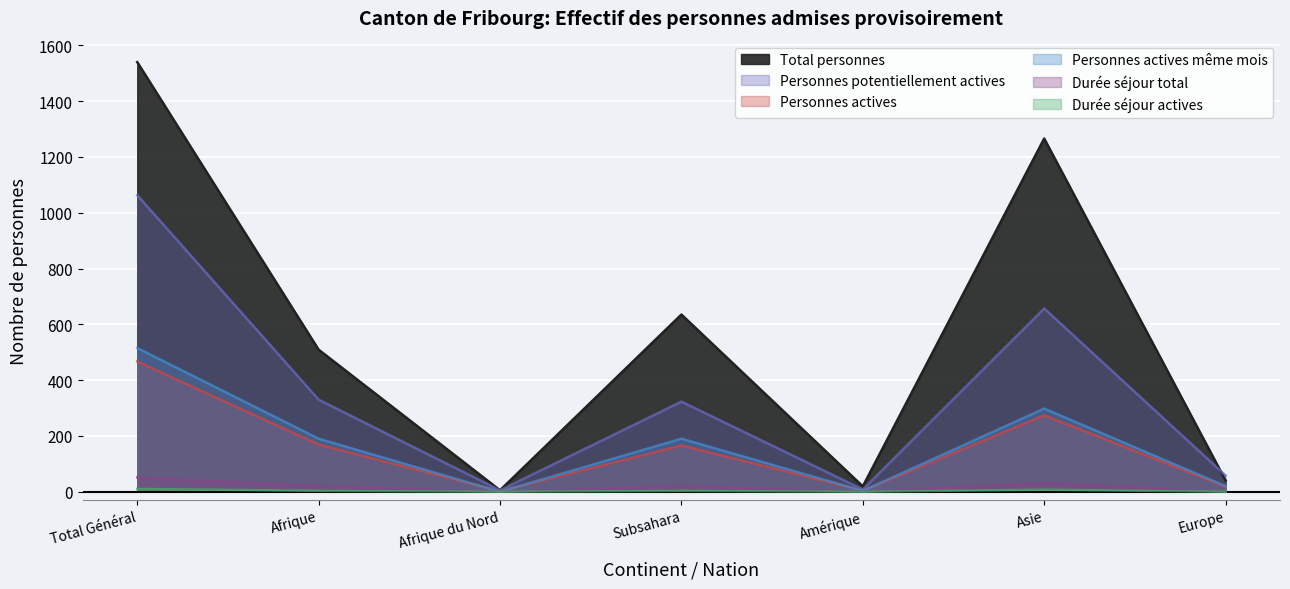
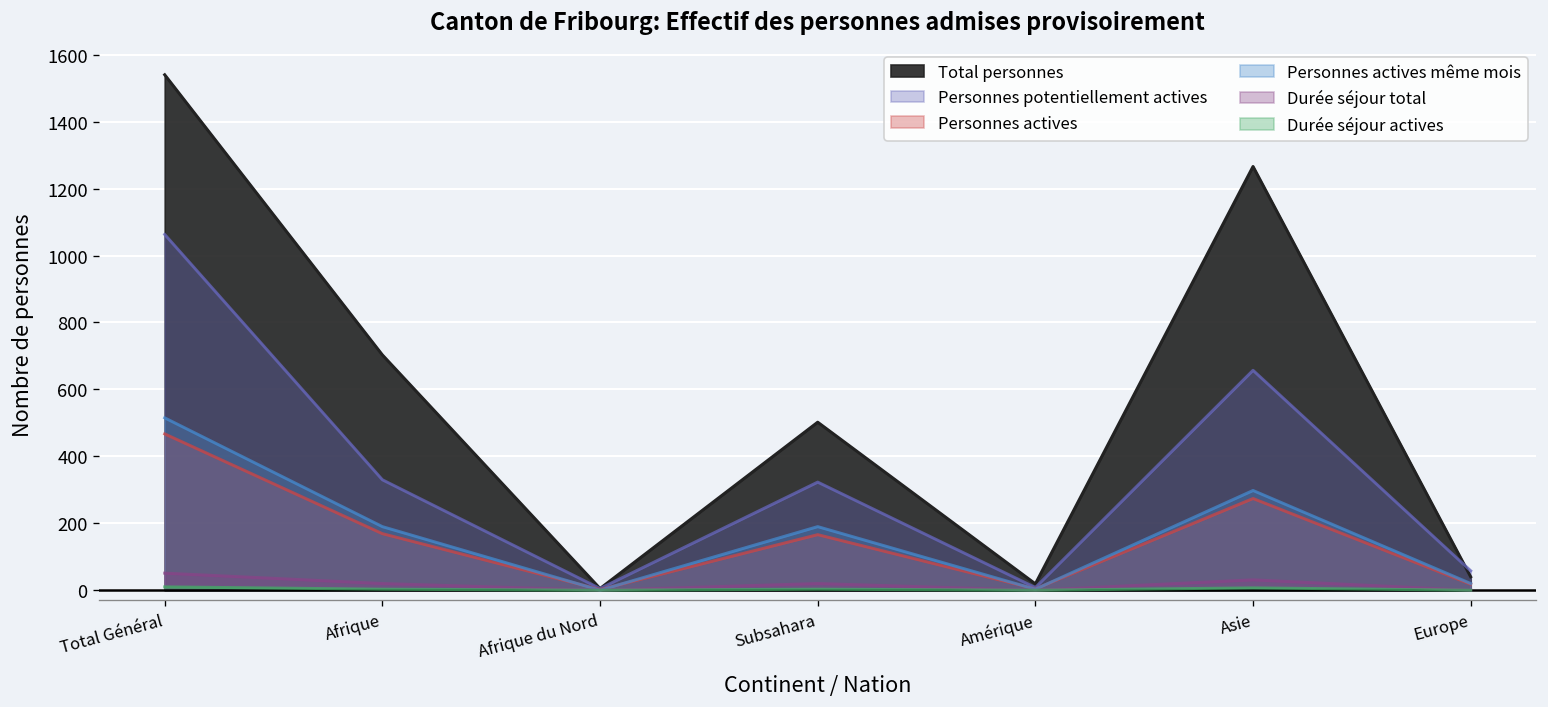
Total personnes, Afrique: 510 -> 700
Total personnes, Subsahara: 640 -> 500
